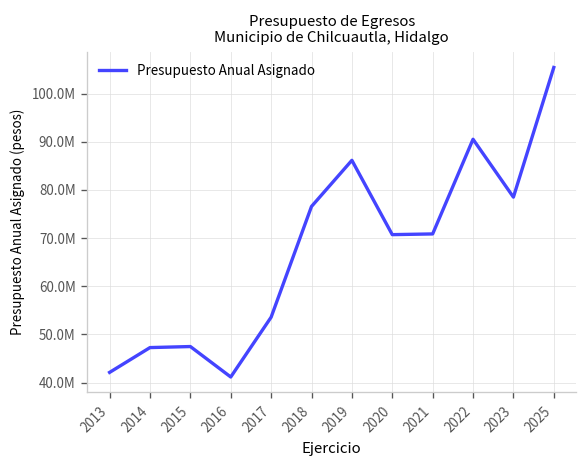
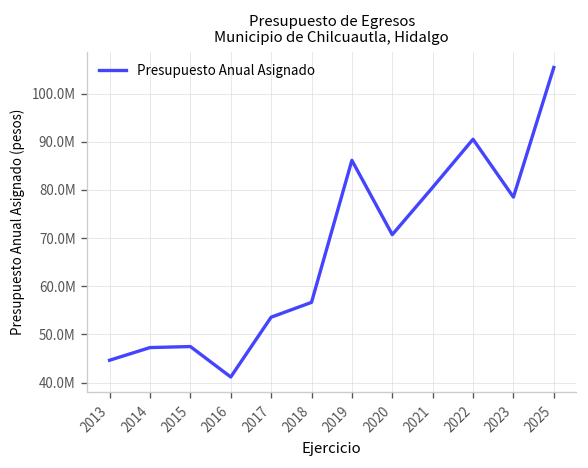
2013: 42000000 -> 45000000
2018: 77000000 -> 57000000
2021: 71000000 -> 81000000
